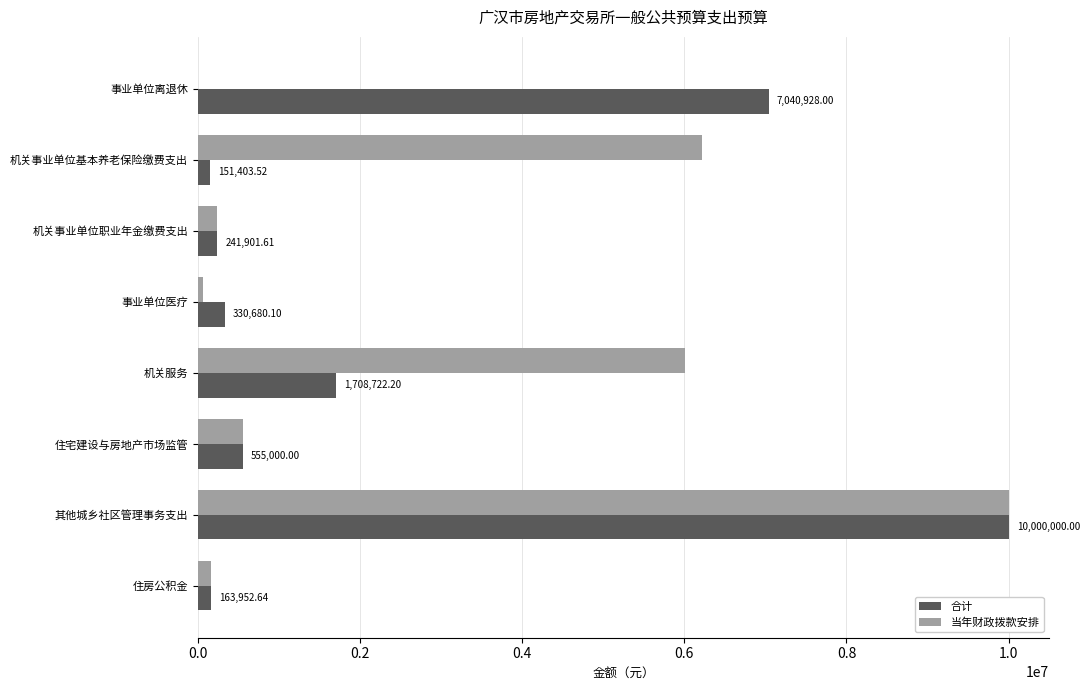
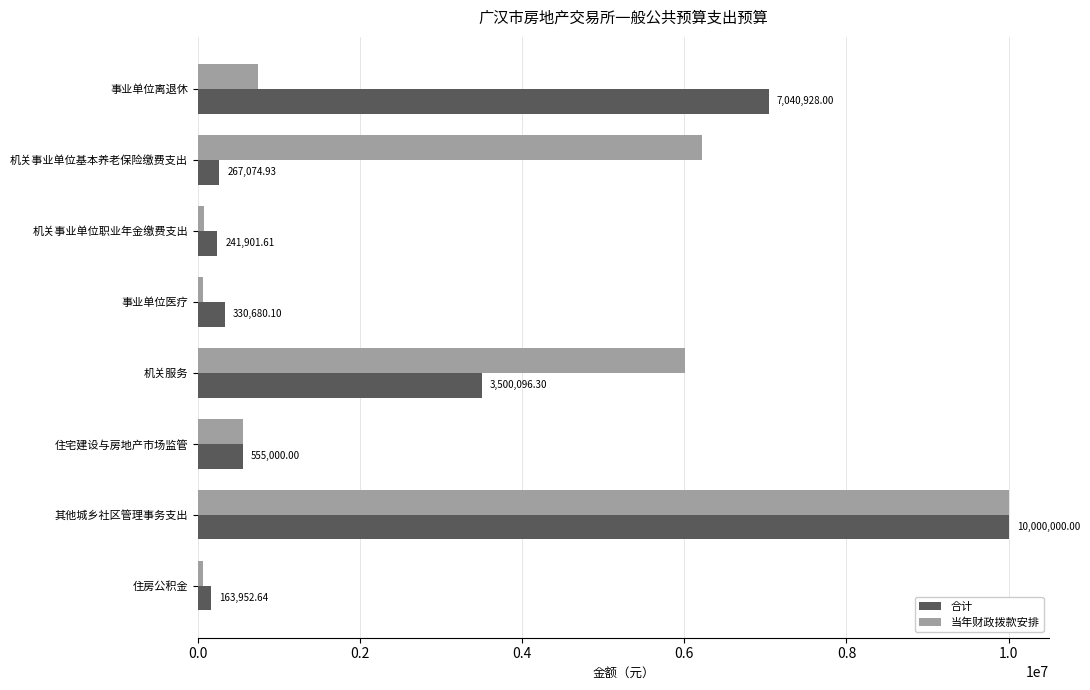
当年财政拨款安排, 事业单位离退休: 0 -> 700000
合计, 机关事业单位基本养老保险缴费支出: 151,403.52 -> 267,074.93
当年财政拨款安排, 机关事业单位职业年金缴费支出: 200000 -> 100000
合计, 机关服务: 1,708,722.20 -> 3,500,096.30
当年财政拨款安排, 住房公积金: 200000 -> 100000
